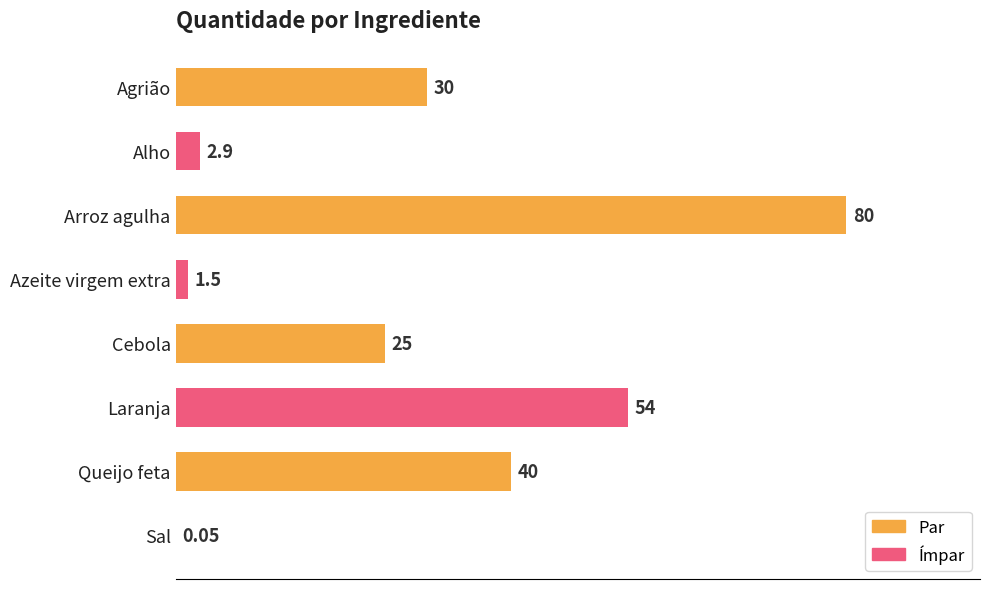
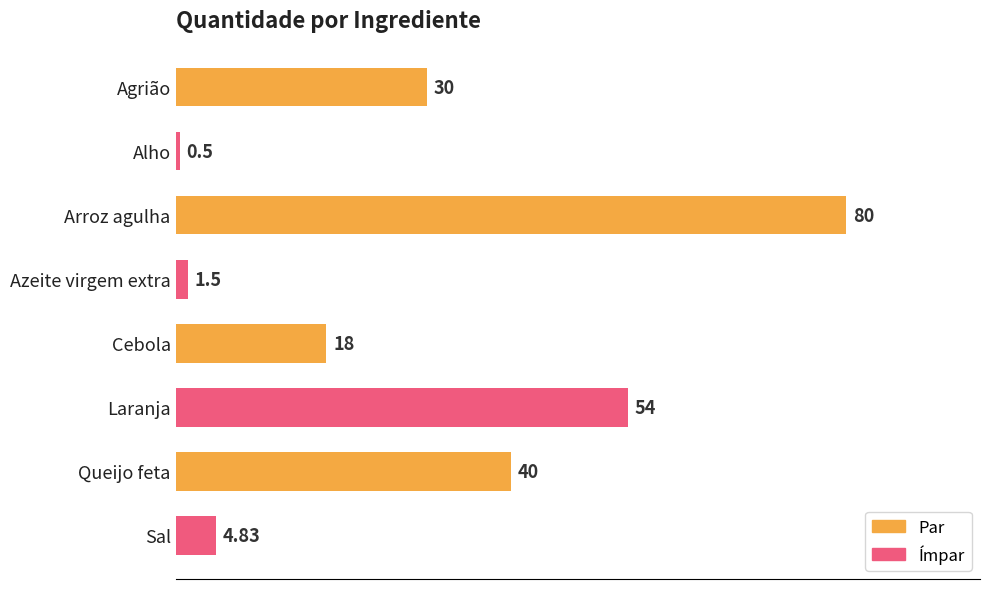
Alho: 2.9 -> 0.5
Cebola: 25 -> 18
Sal: 0.05 -> 4.83
